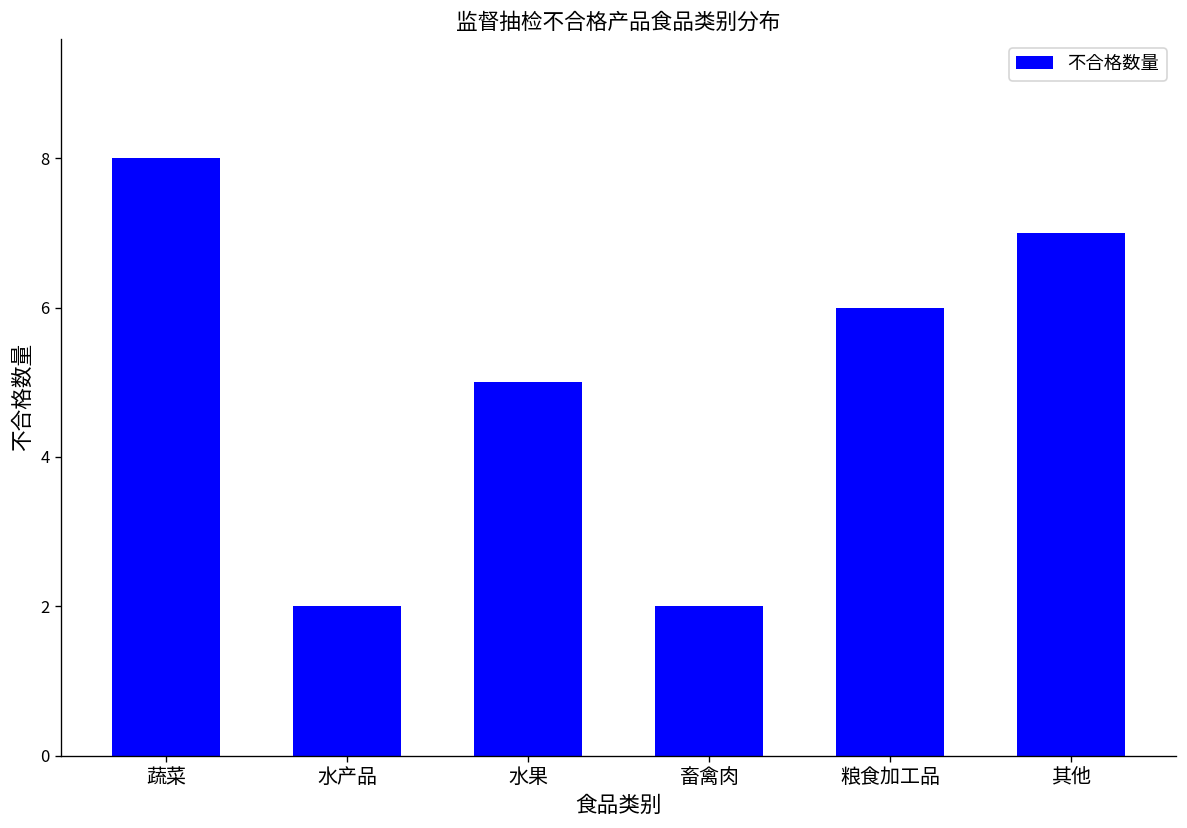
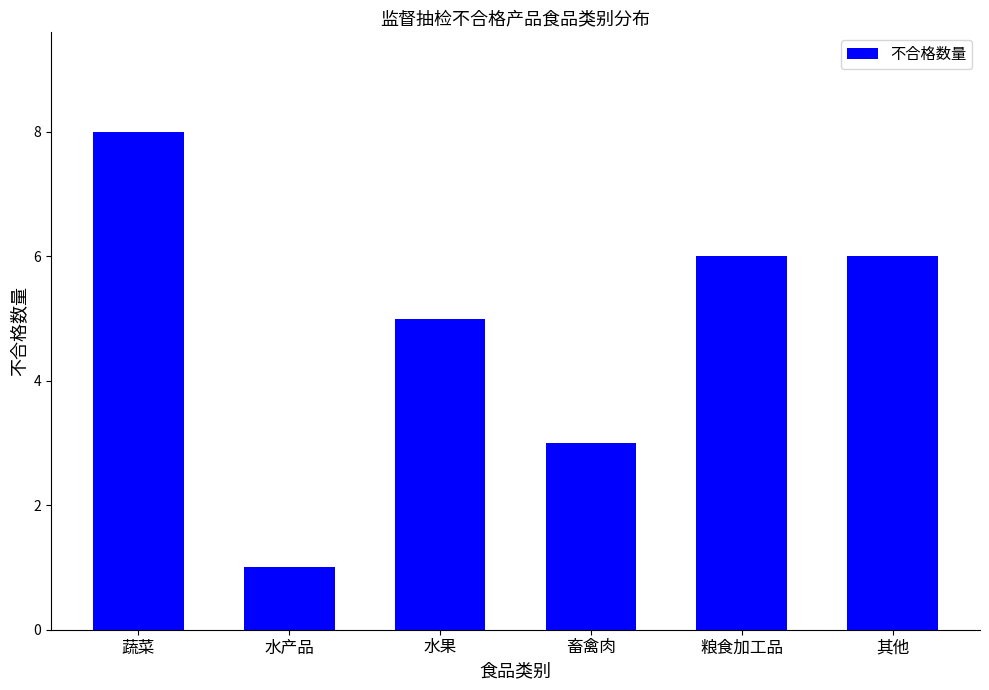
水产品: 2 -> 1
畜禽肉: 2 -> 3
其他: 7 -> 6
